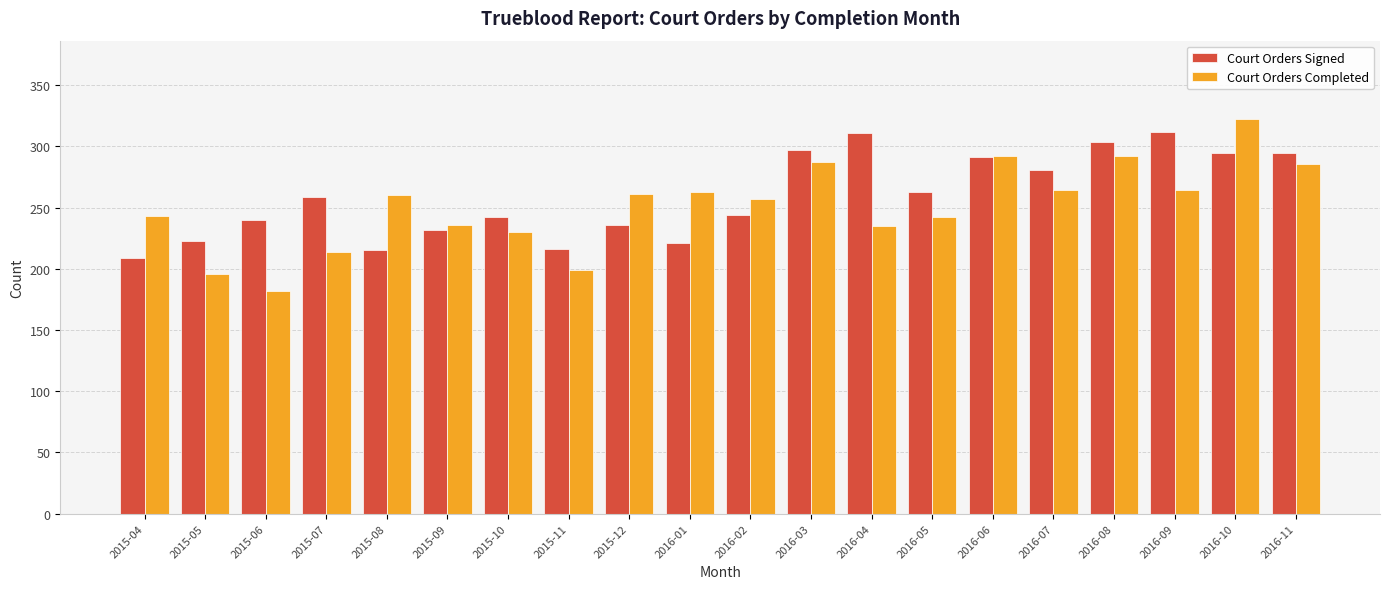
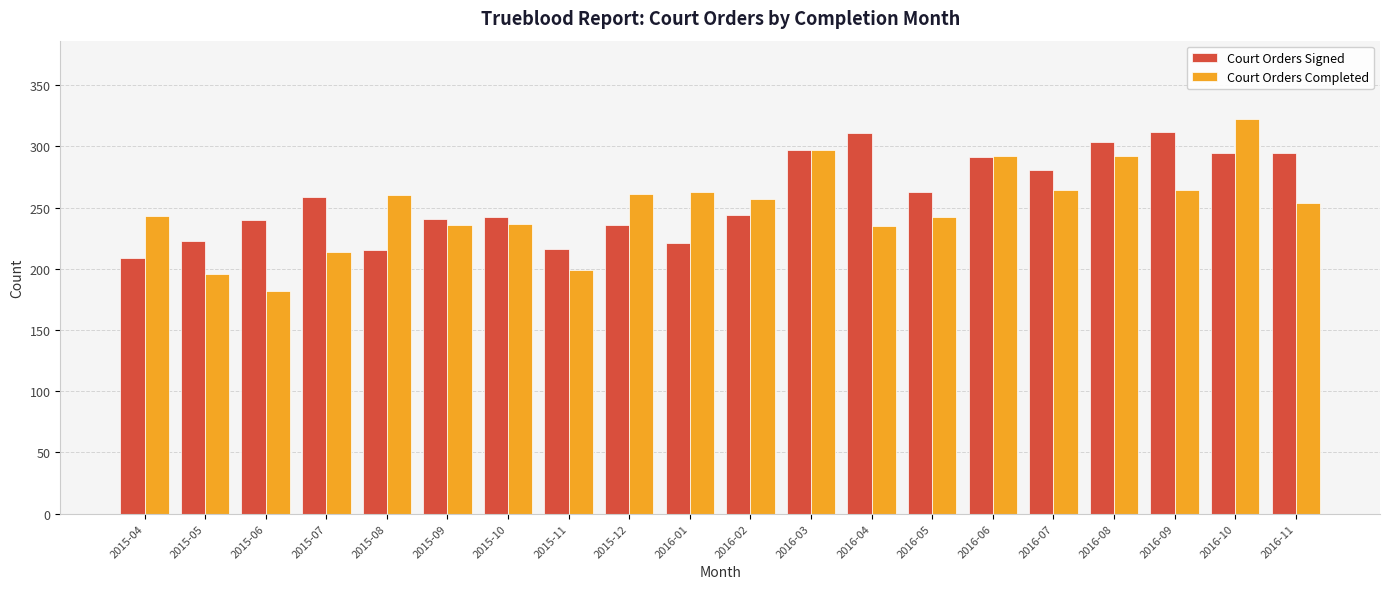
Court Orders Signed, 2015-09: 232 -> 241
Court Orders Completed, 2015-10: 230 -> 237
Court Orders Completed, 2016-03: 287 -> 297
Court Orders Completed, 2016-11: 286 -> 254
